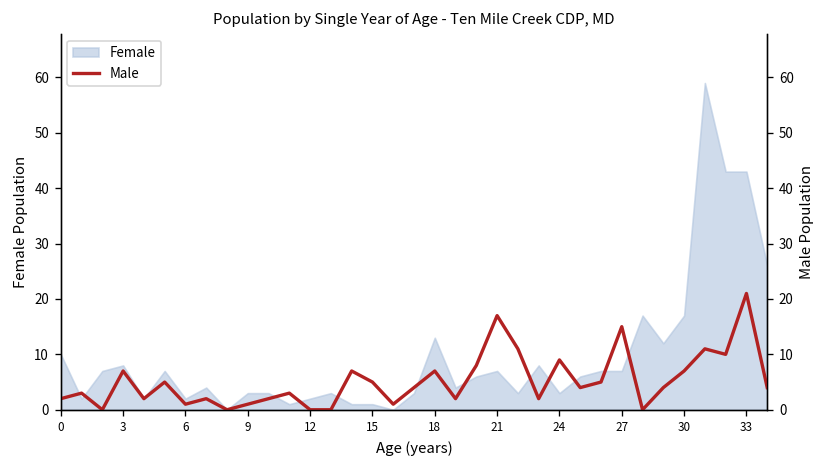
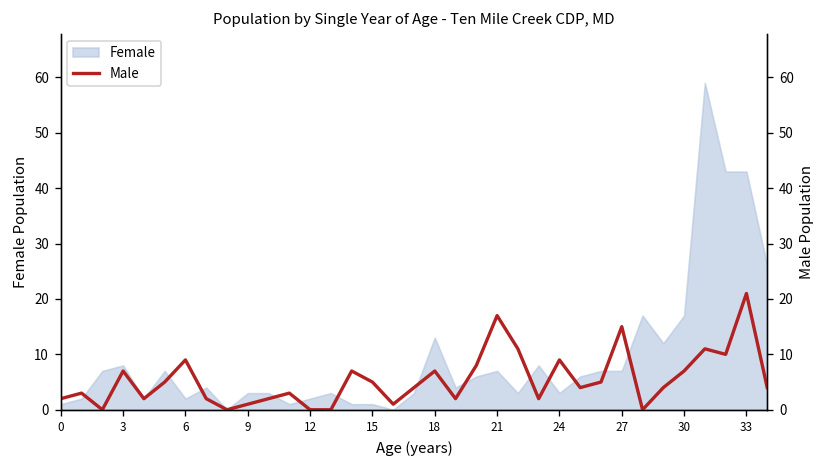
Female, 0: 10 -> 1
Male, 6: 1 -> 9
